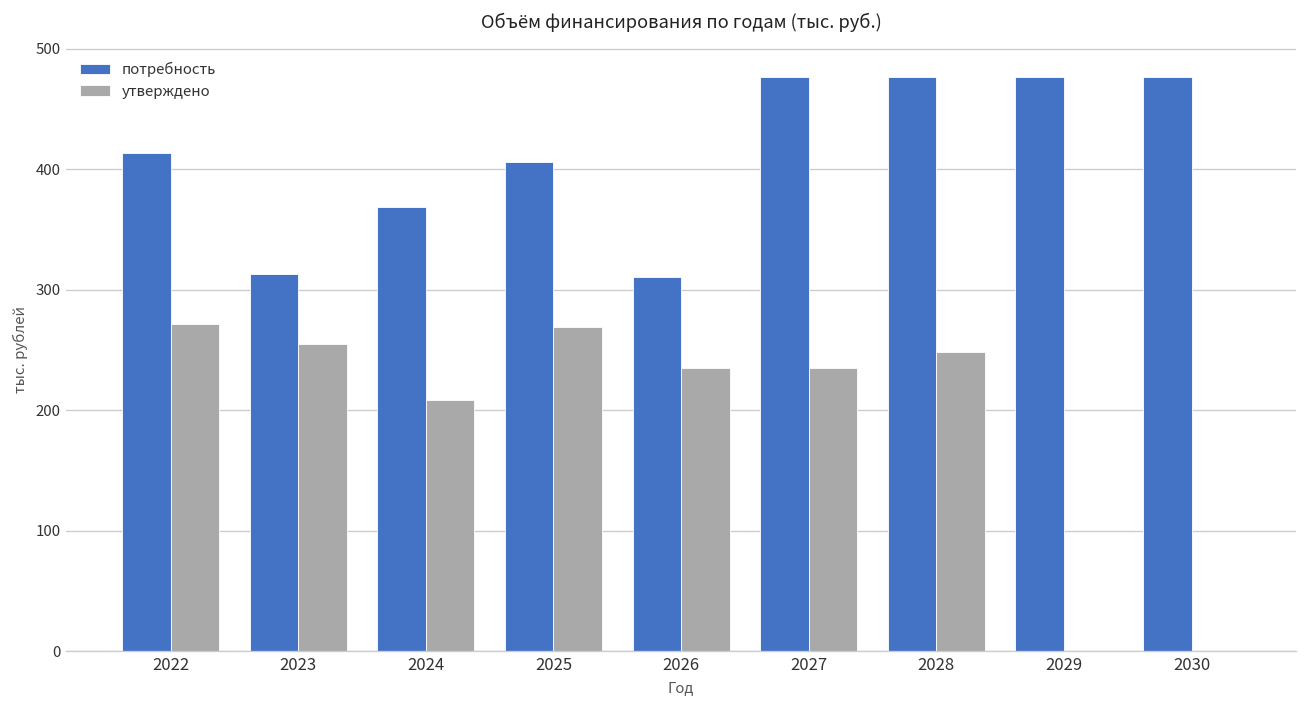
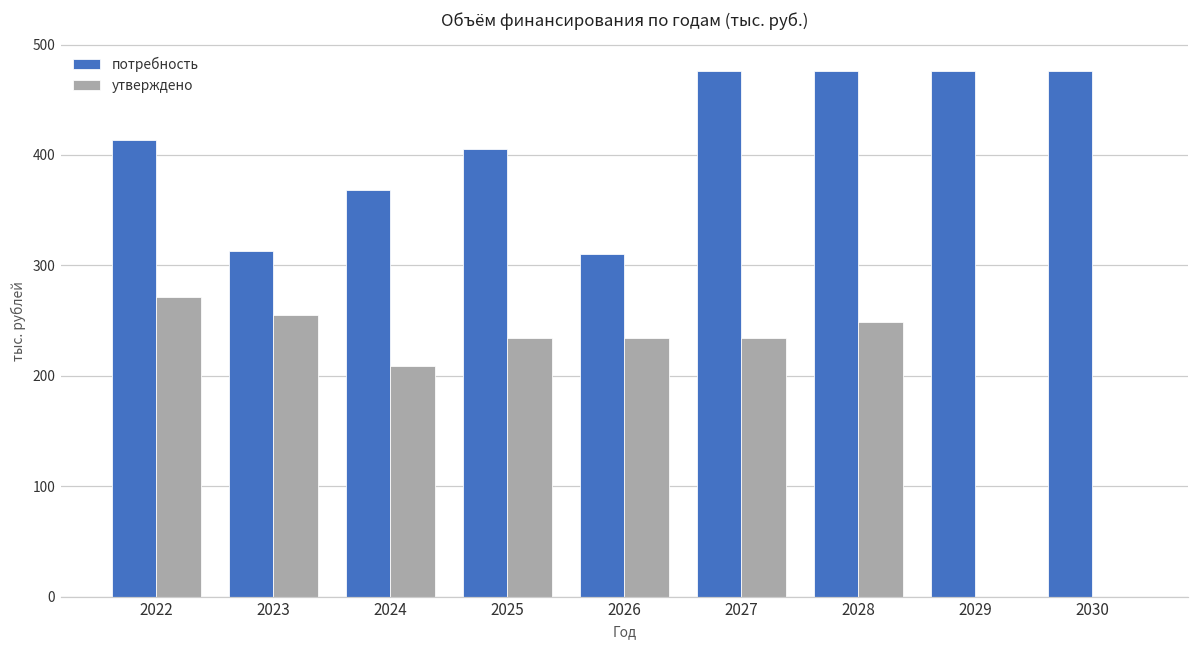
утверждено, 2025: 269 -> 235
